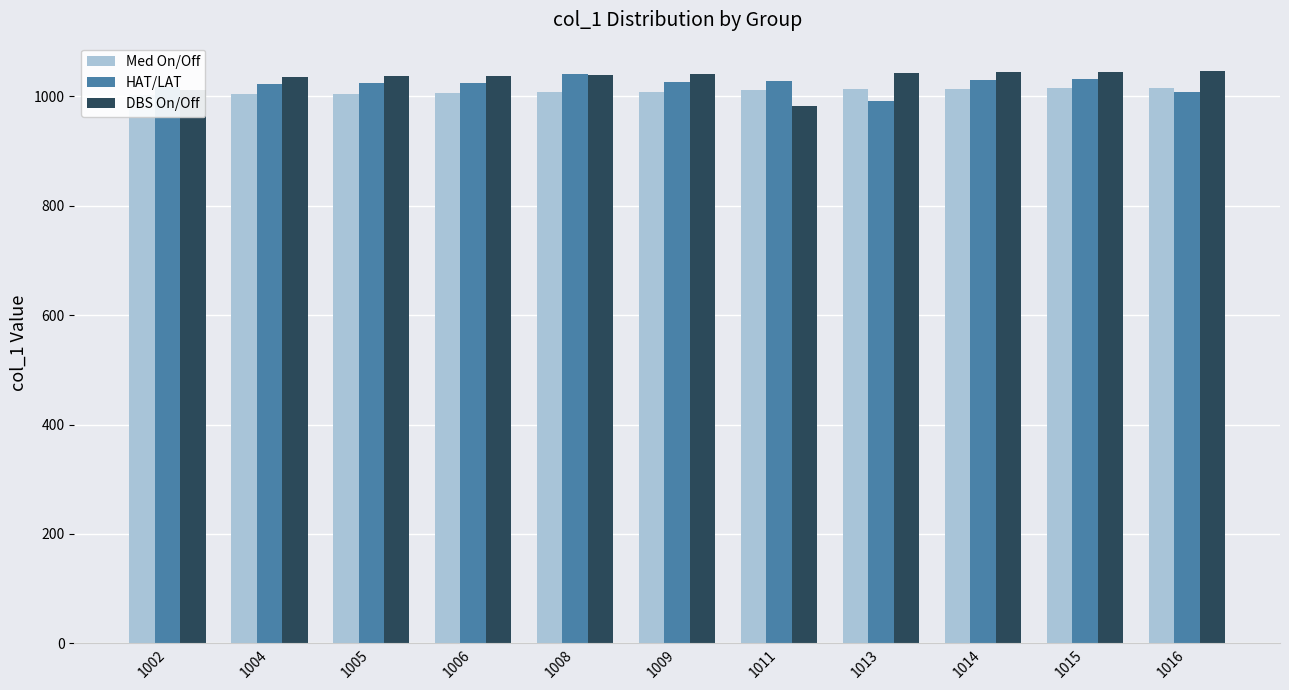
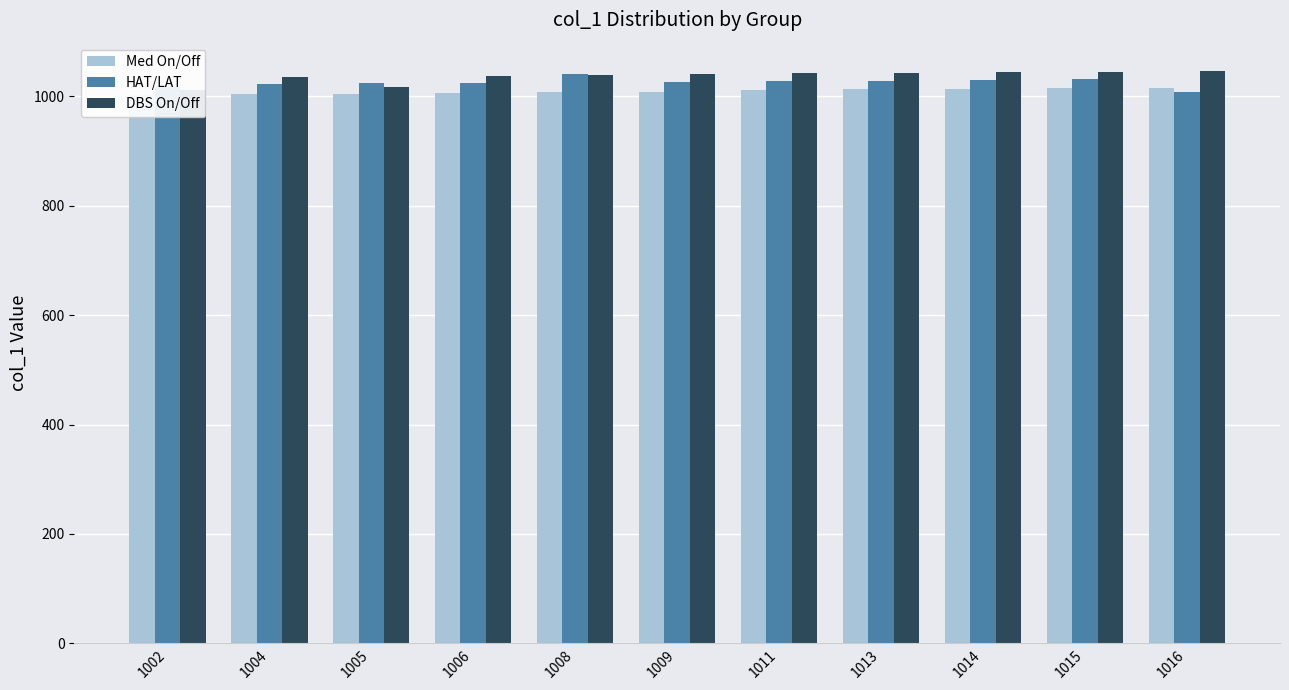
DBS On/Off, 1005: 1040 -> 1020
DBS On/Off, 1011: 980 -> 1040
HAT/LAT, 1013: 990 -> 1030
